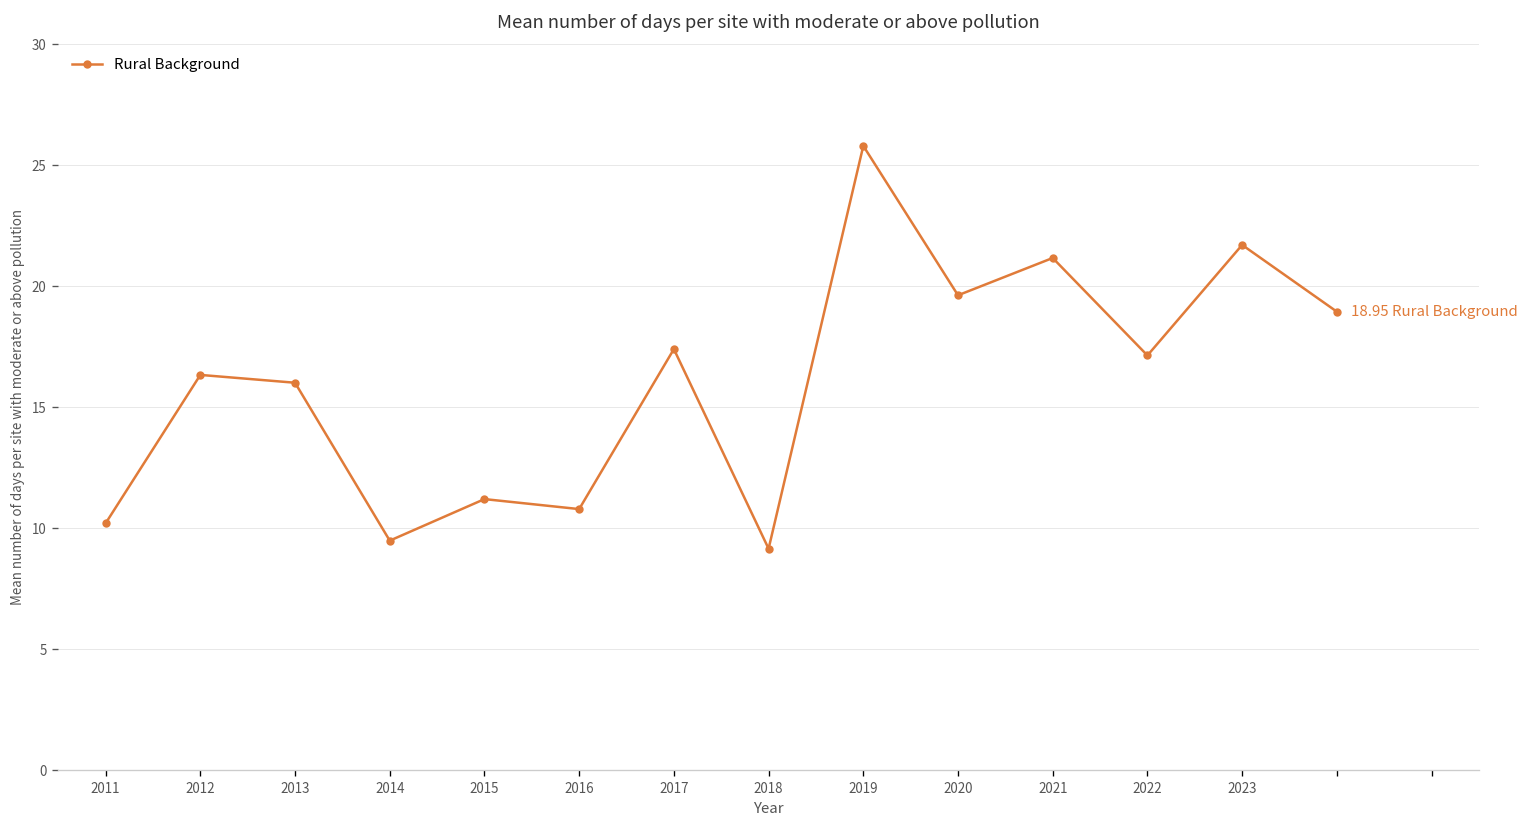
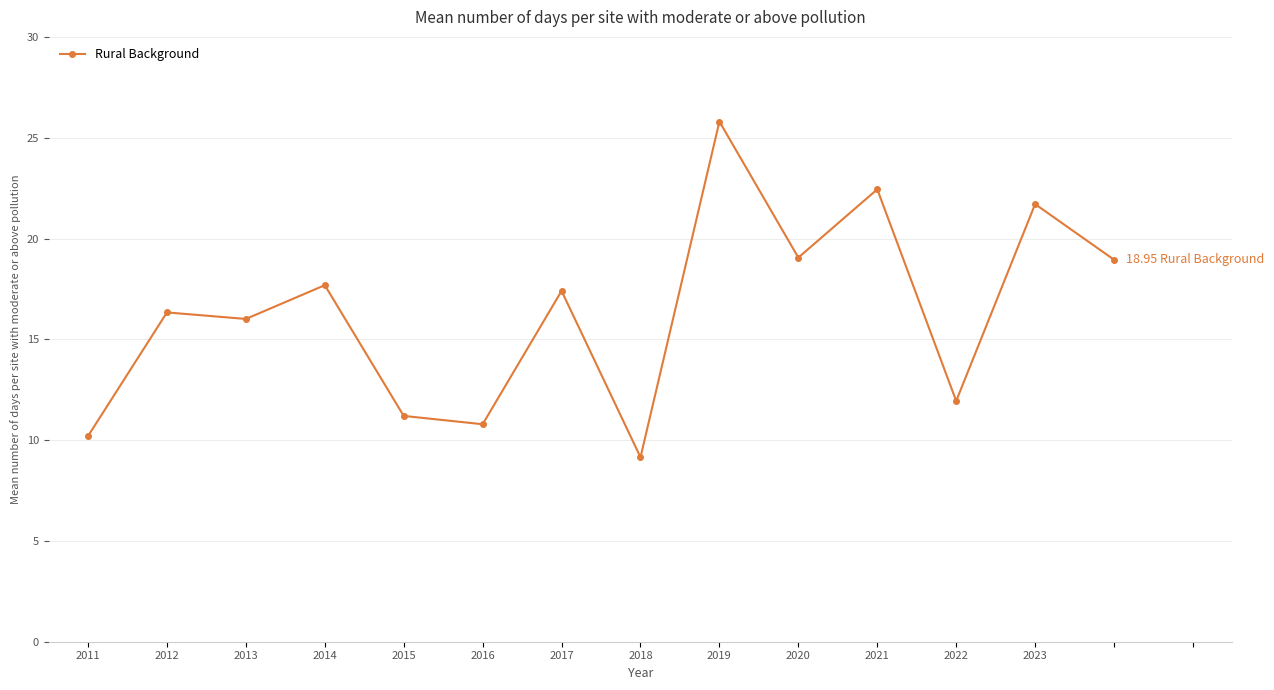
2014: 9.5 -> 17.7
2020: 19.6 -> 19.1
2021: 21.2 -> 22.4
2022: 17.1 -> 11.9
